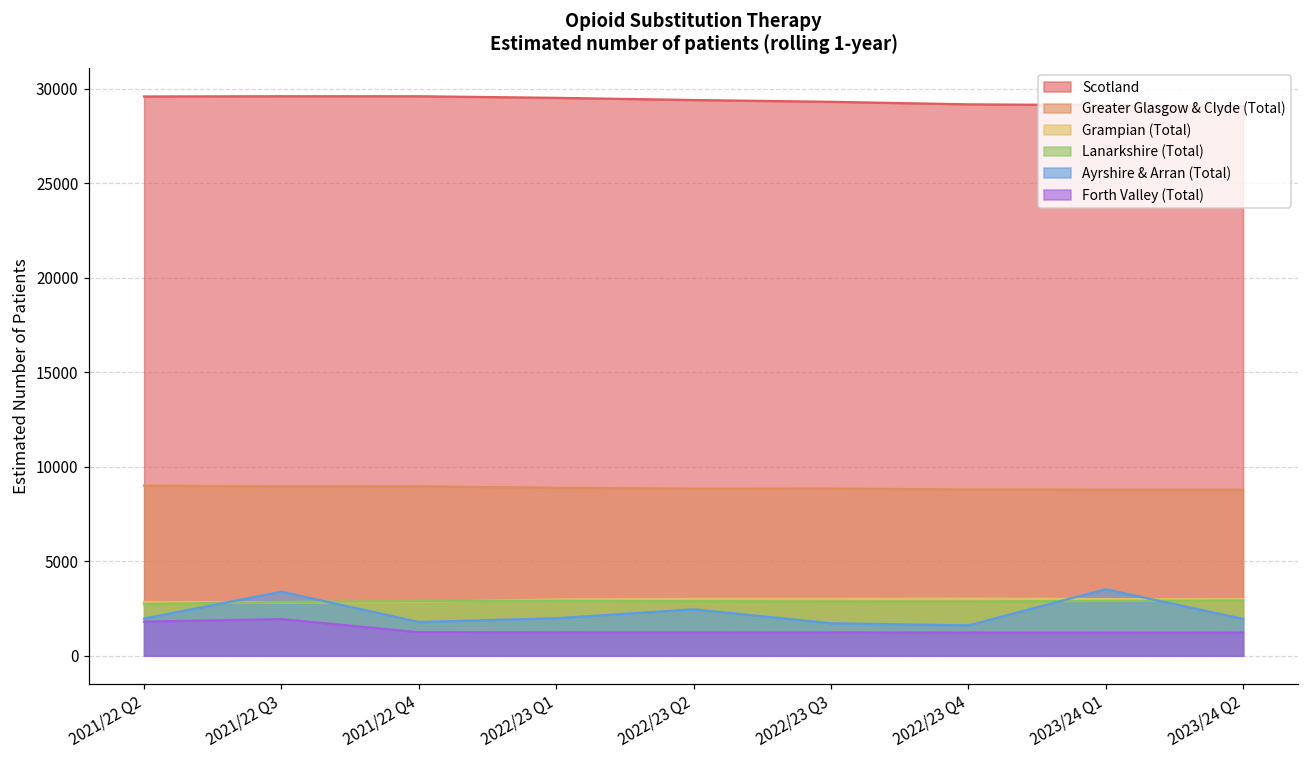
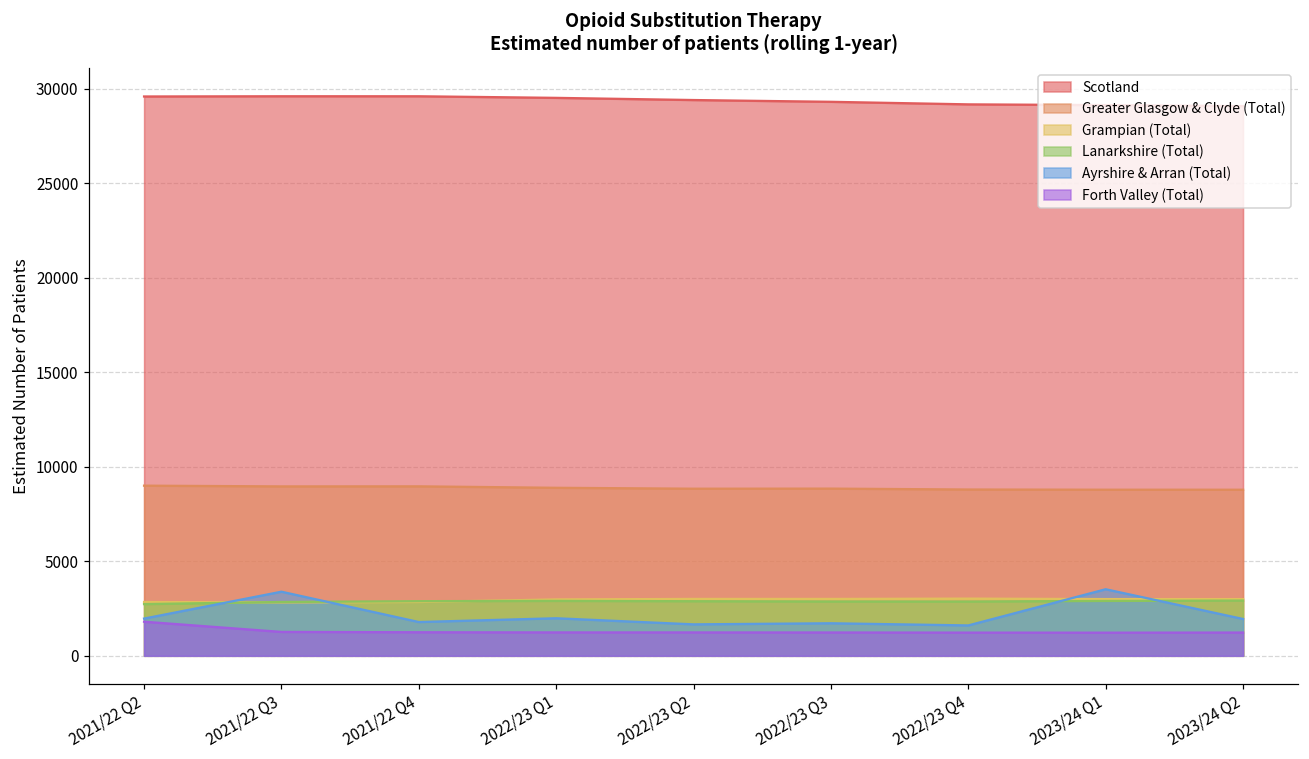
Forth Valley (Total), 2021/22 Q3: 1900 -> 1300
Ayrshire & Arran (Total), 2022/23 Q2: 2500 -> 1700
